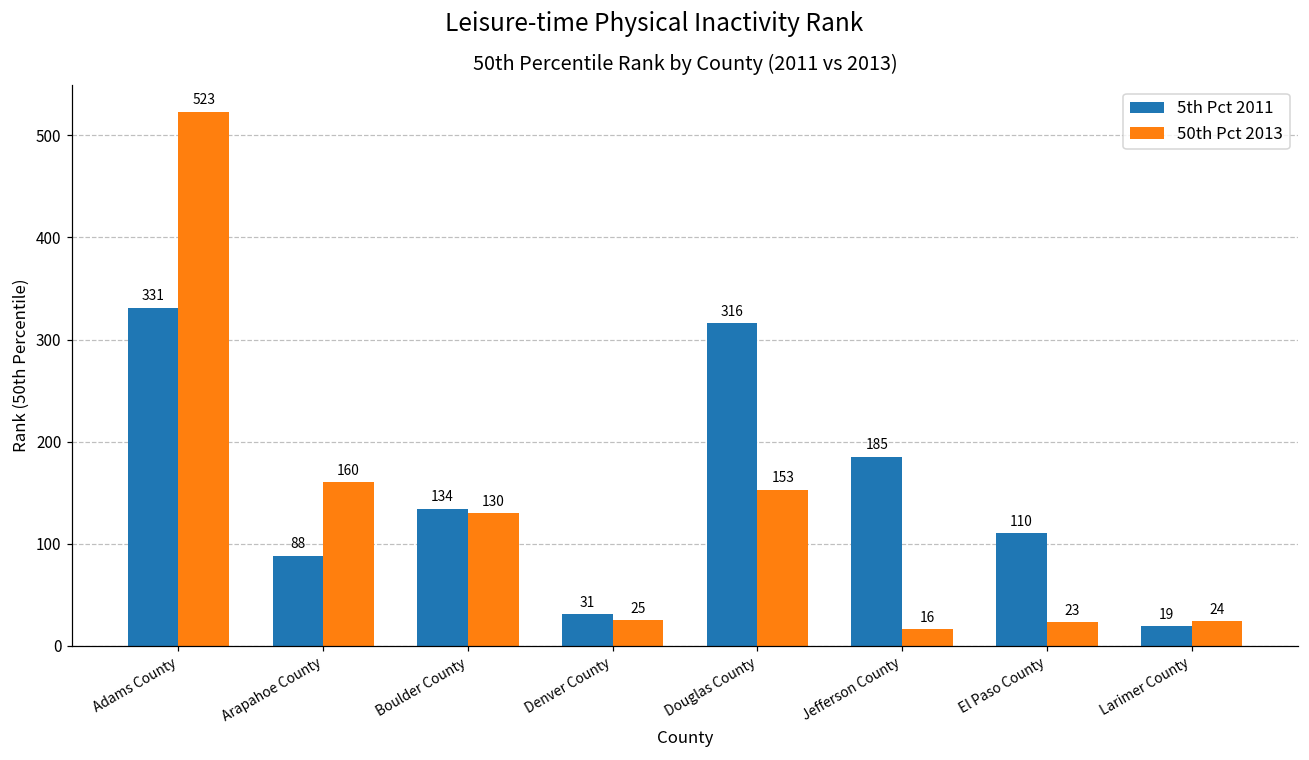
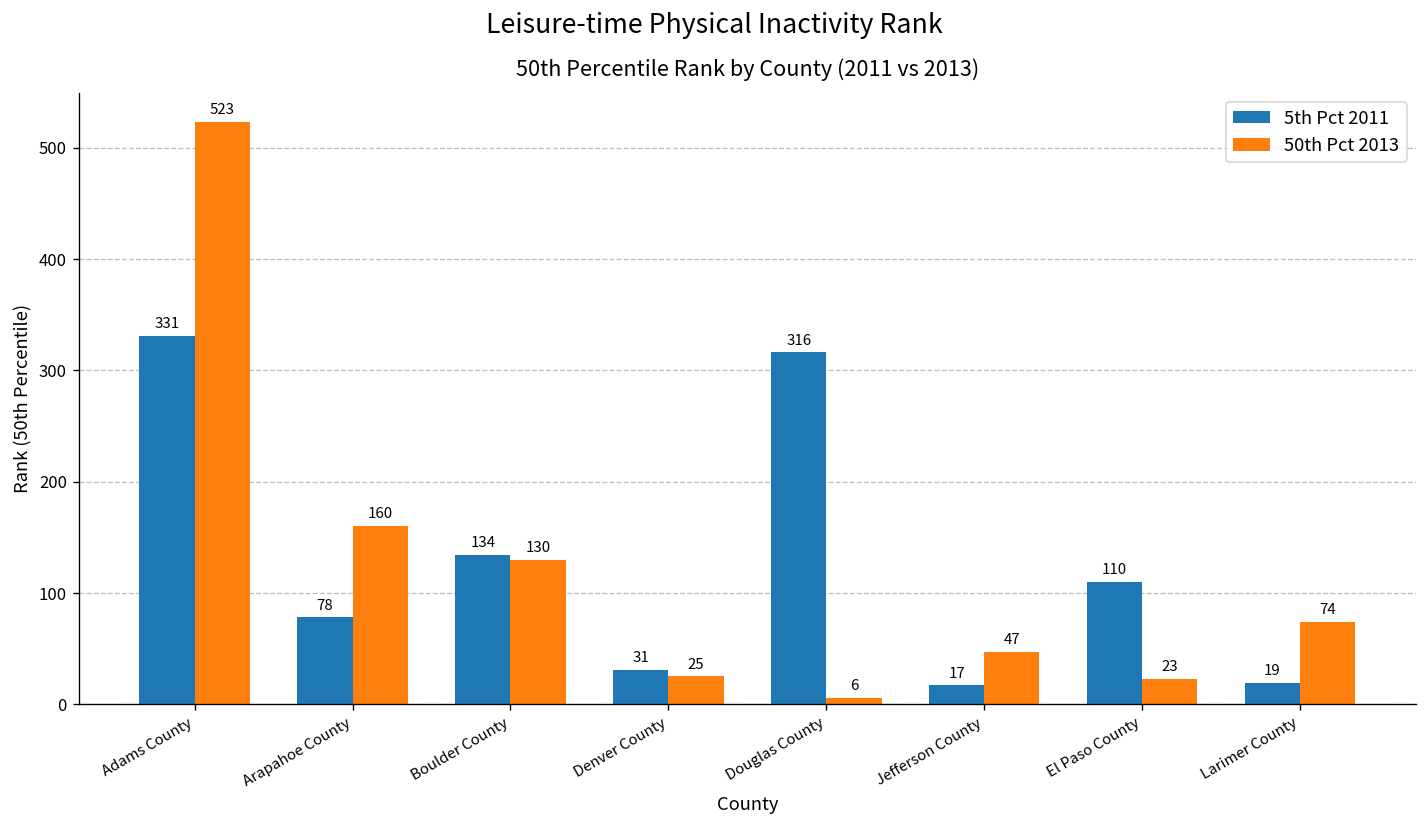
5th Pct 2011, Arapahoe County: 88 -> 78
50th Pct 2013, Douglas County: 153 -> 6
5th Pct 2011, Jefferson County: 185 -> 17
50th Pct 2013, Jefferson County: 16 -> 47
50th Pct 2013, Larimer County: 24 -> 74
